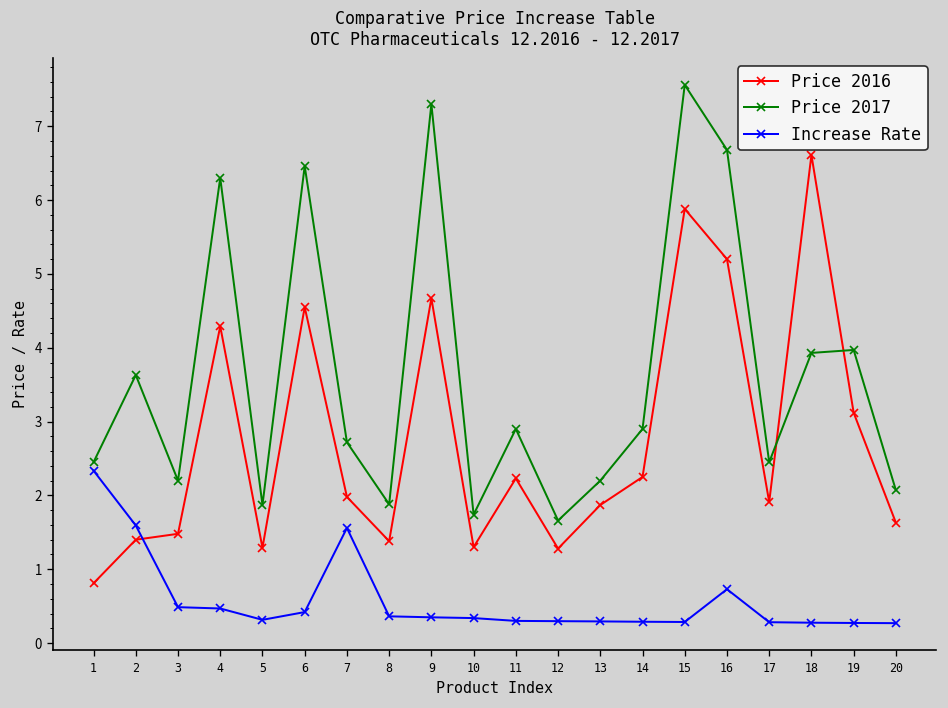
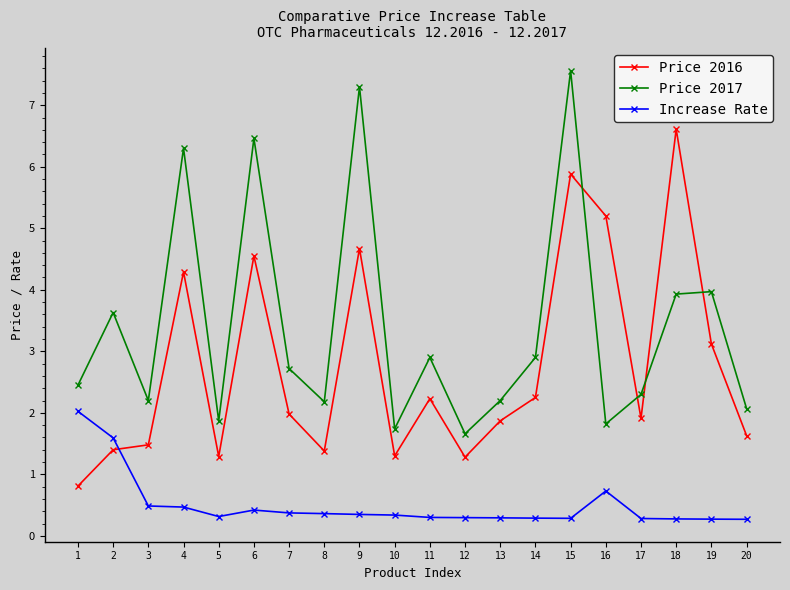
Increase Rate, 1: 2.3 -> 2.0
Increase Rate, 7: 1.6 -> 0.4
Price 2017, 8: 1.9 -> 2.2
Price 2017, 16: 6.7 -> 1.8
Price 2017, 17: 2.5 -> 2.3
